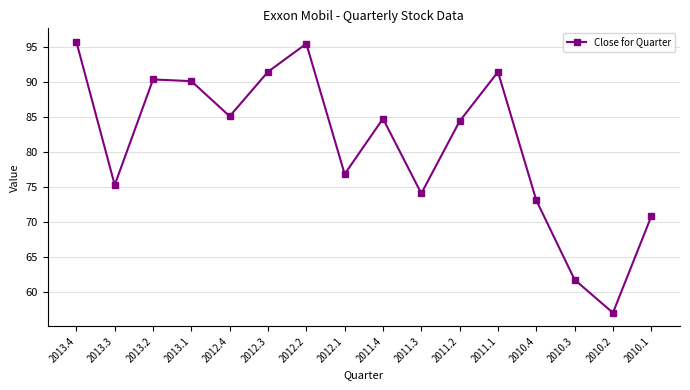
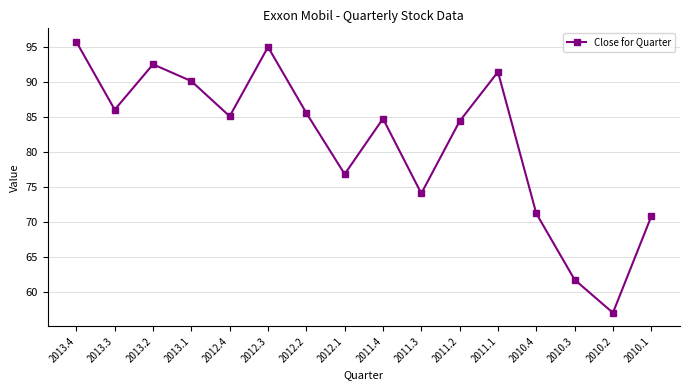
2013.3: 75 -> 86
2013.2: 90 -> 93
2012.3: 91 -> 95
2012.2: 95 -> 86
2010.4: 73 -> 71
